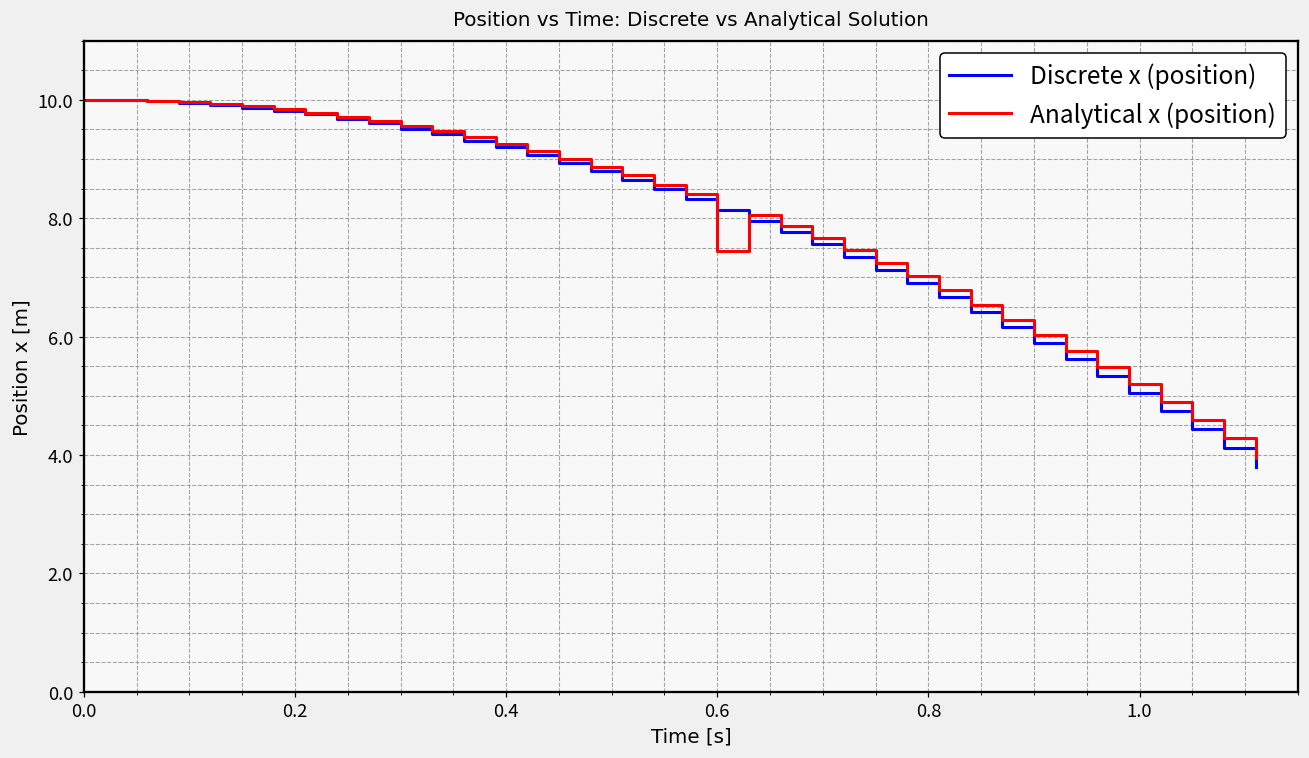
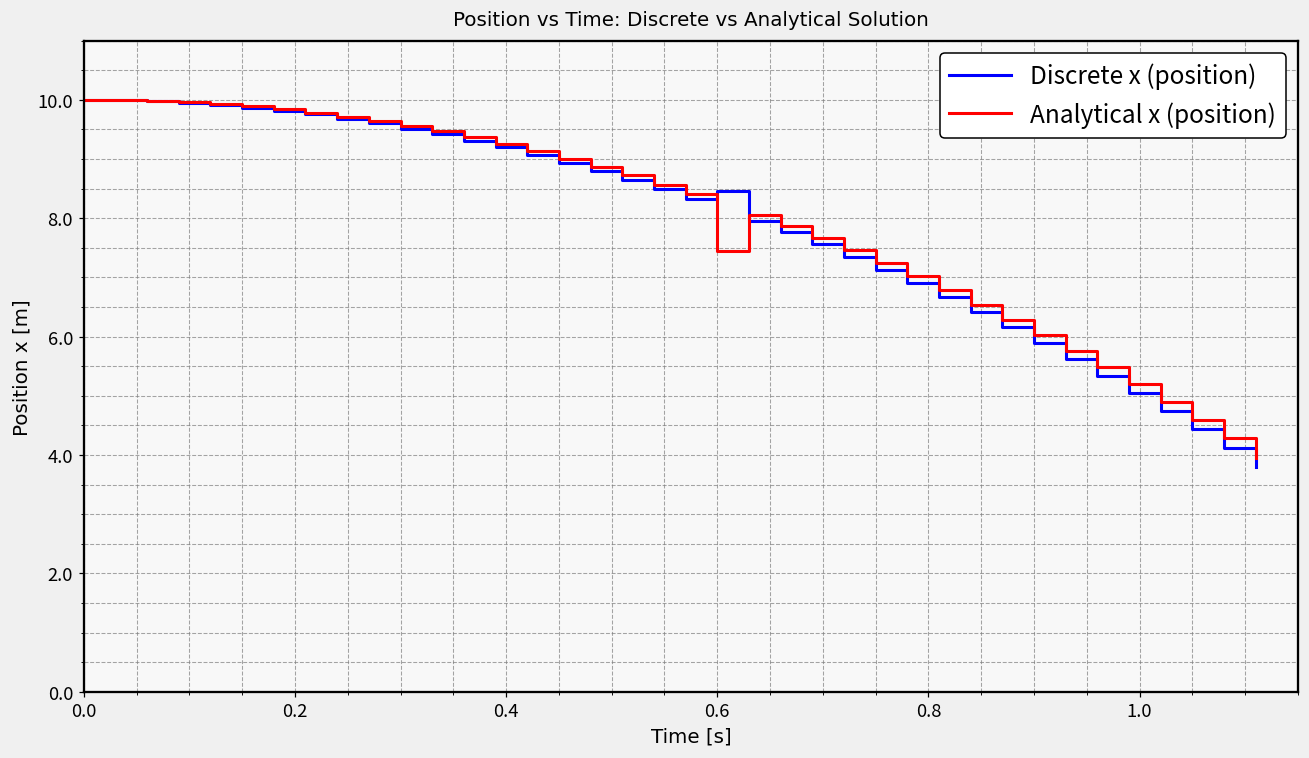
Discrete x (position), 0.6: 8.1 -> 8.5
